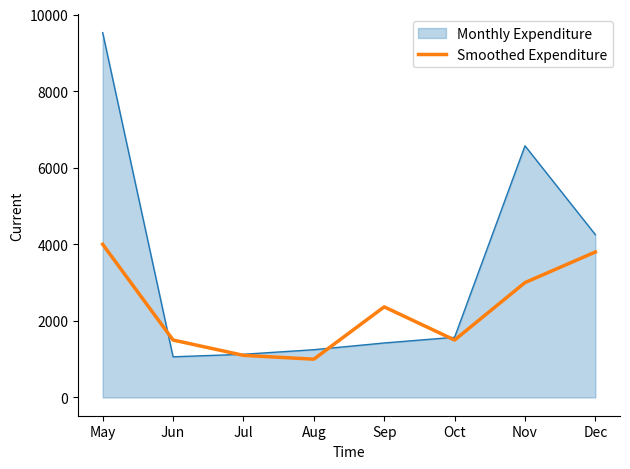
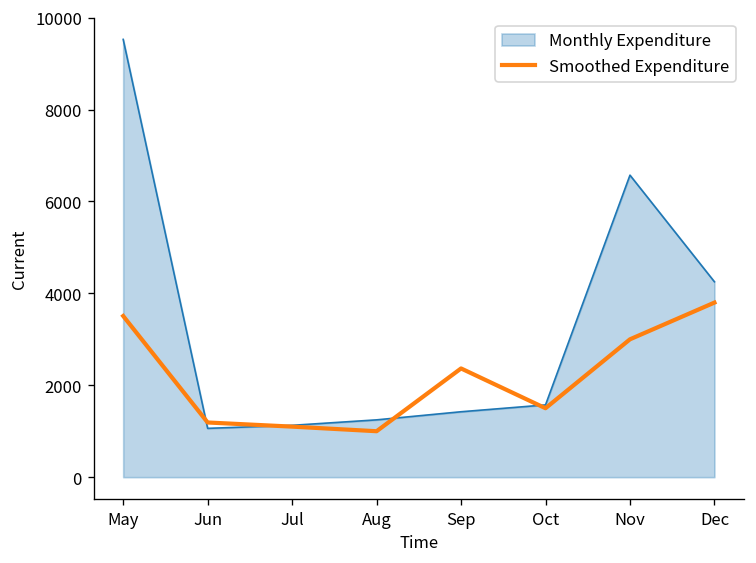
Smoothed Expenditure, May: 4000 -> 3500
Smoothed Expenditure, Jun: 1500 -> 1200
